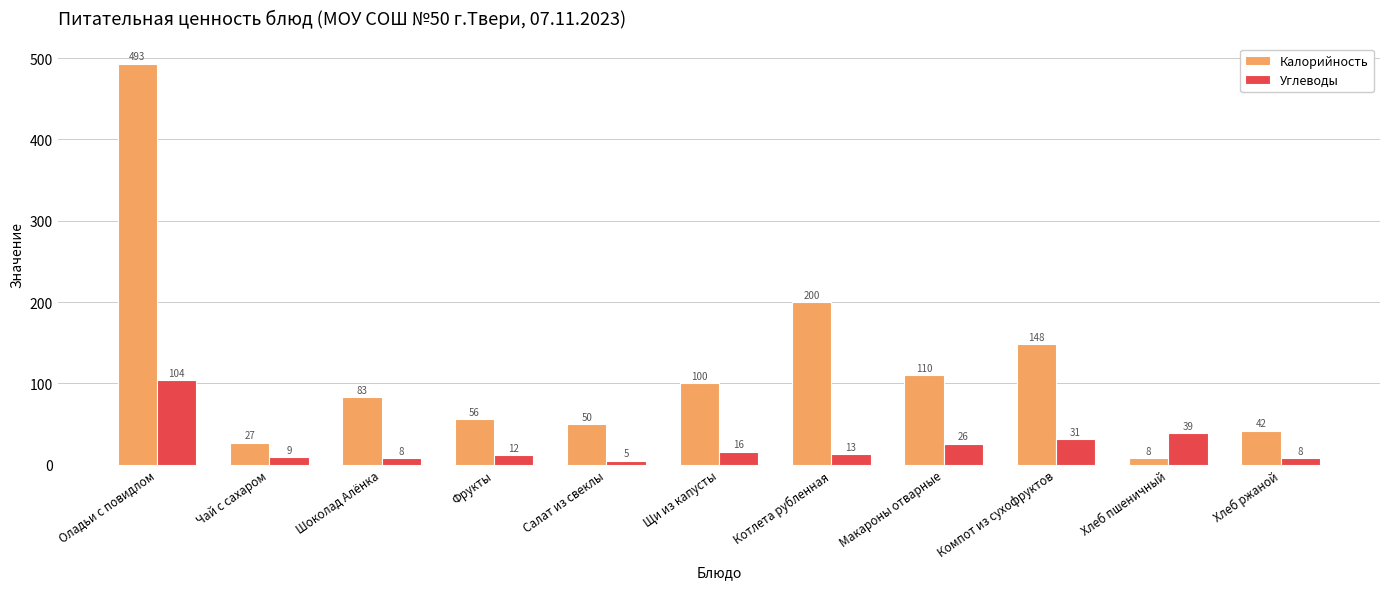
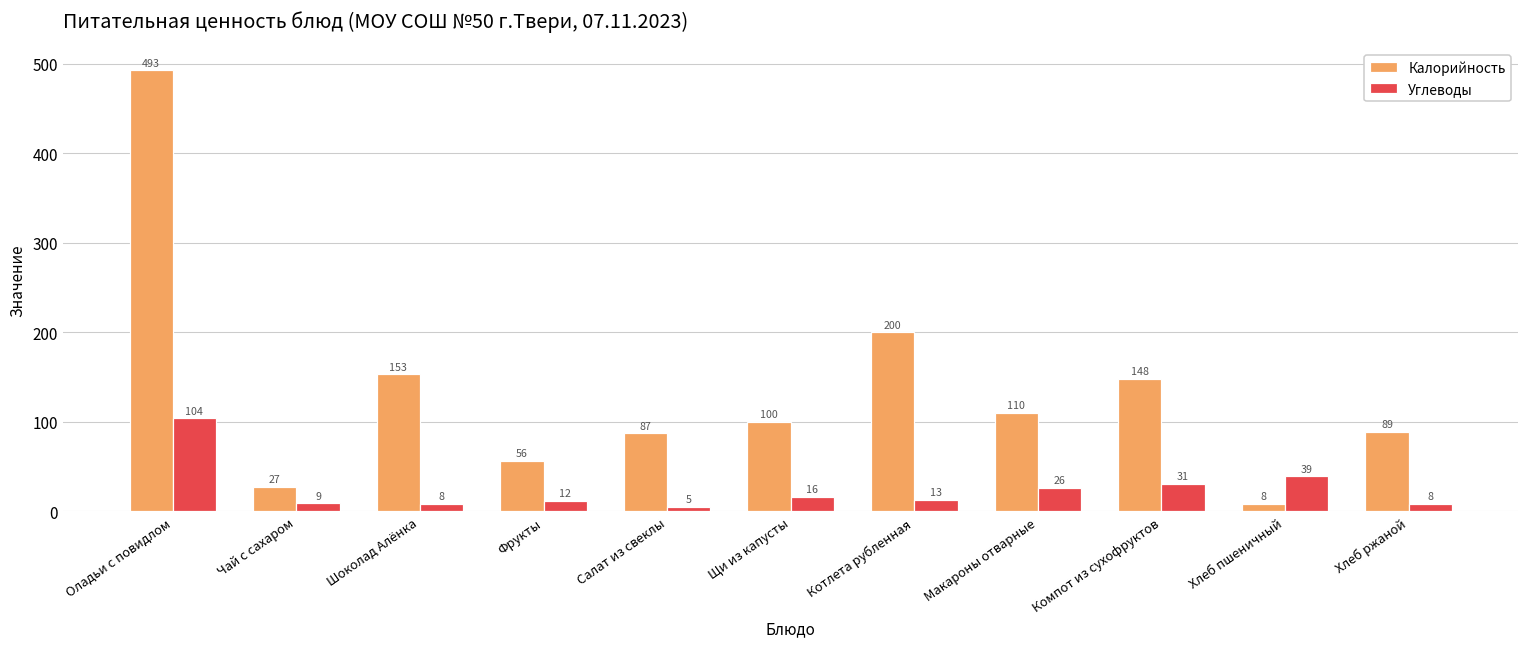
Калорийность, Шоколад Алёнка: 83 -> 153
Калорийность, Салат из свеклы: 50 -> 87
Калорийность, Хлеб ржаной: 42 -> 89
